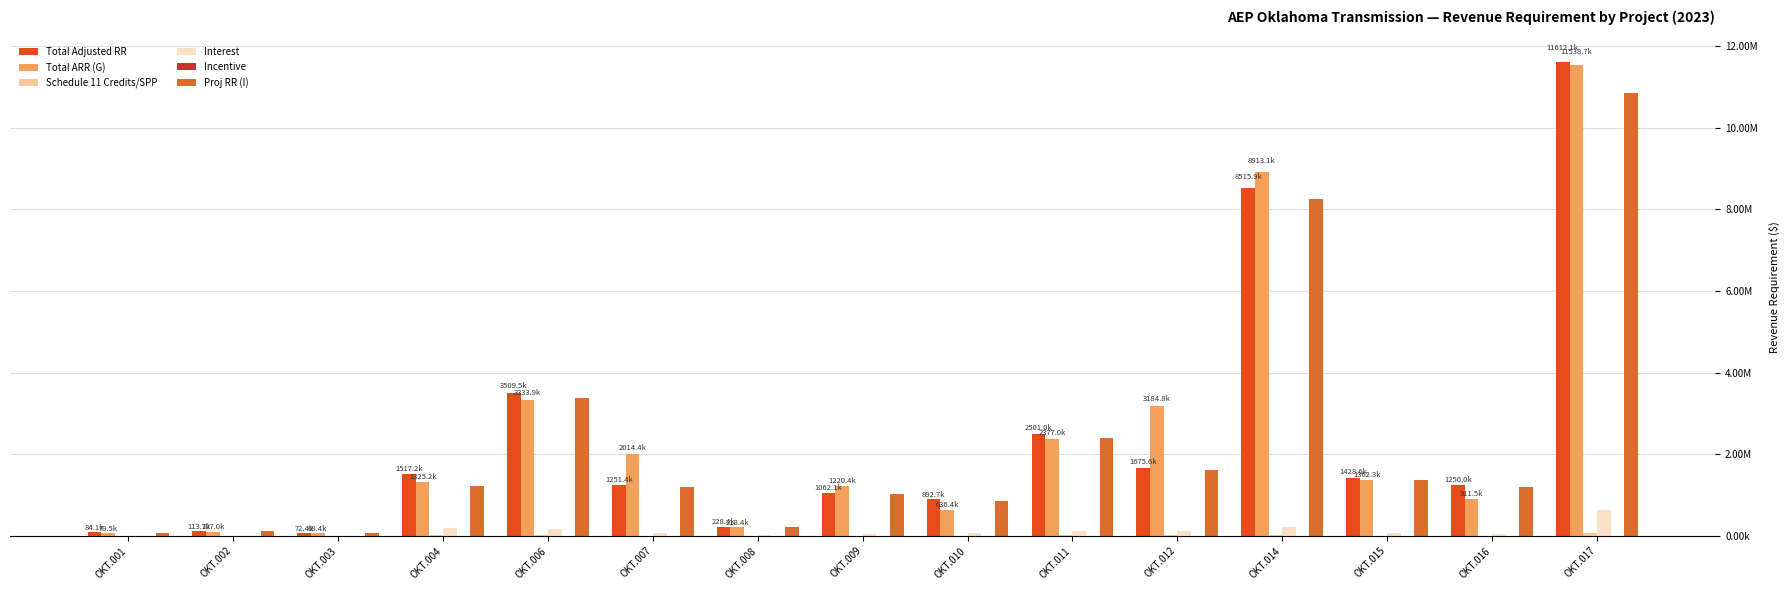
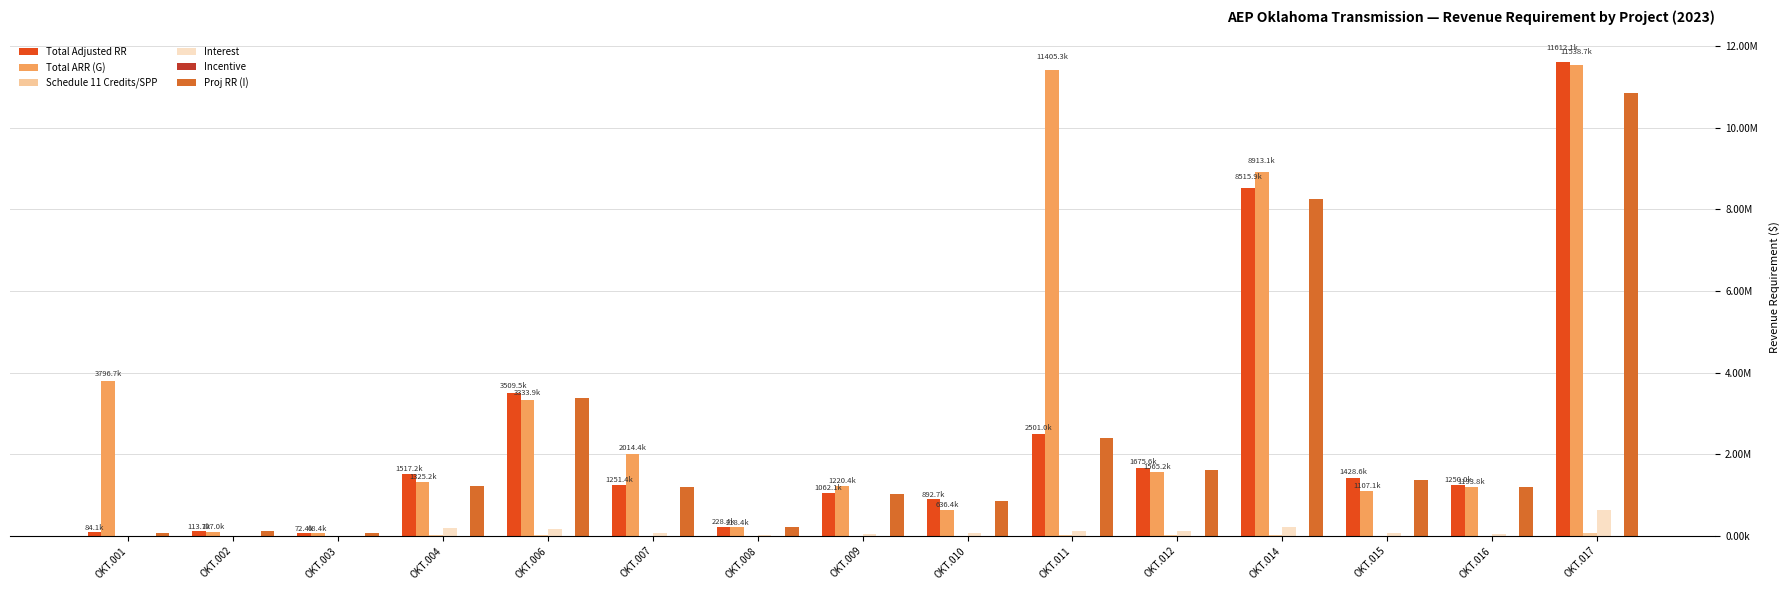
Total ARR (G), OKT.001: 79.5k -> 3796.7k
Total ARR (G), OKT.011: 2377.0k -> 11405.3k
Total ARR (G), OKT.012: 3184.8k -> 1565.2k
Total ARR (G), OKT.015: 1362.3k -> 1107.1k
Total ARR (G), OKT.016: 911.5k -> 1193.8k
